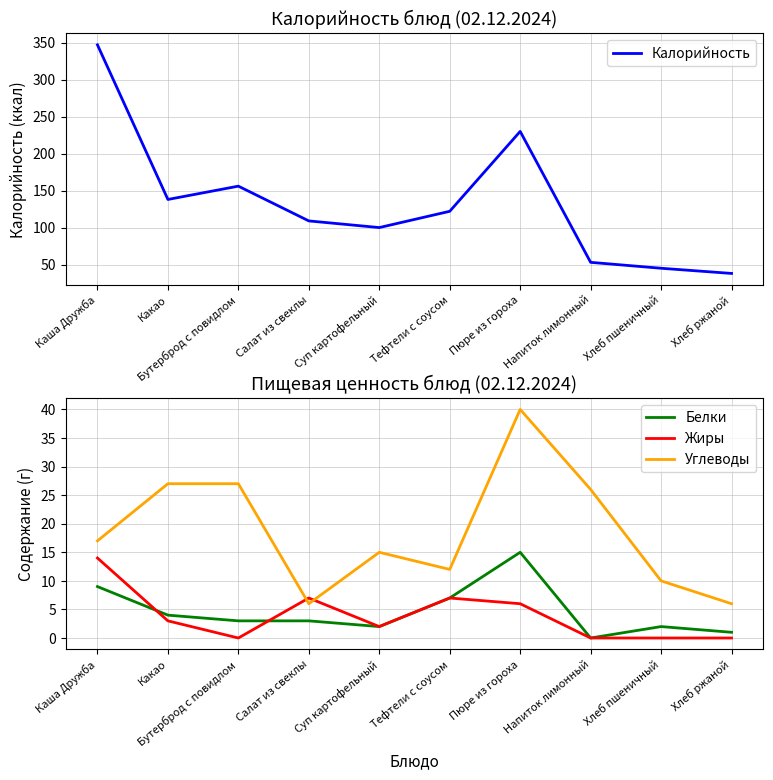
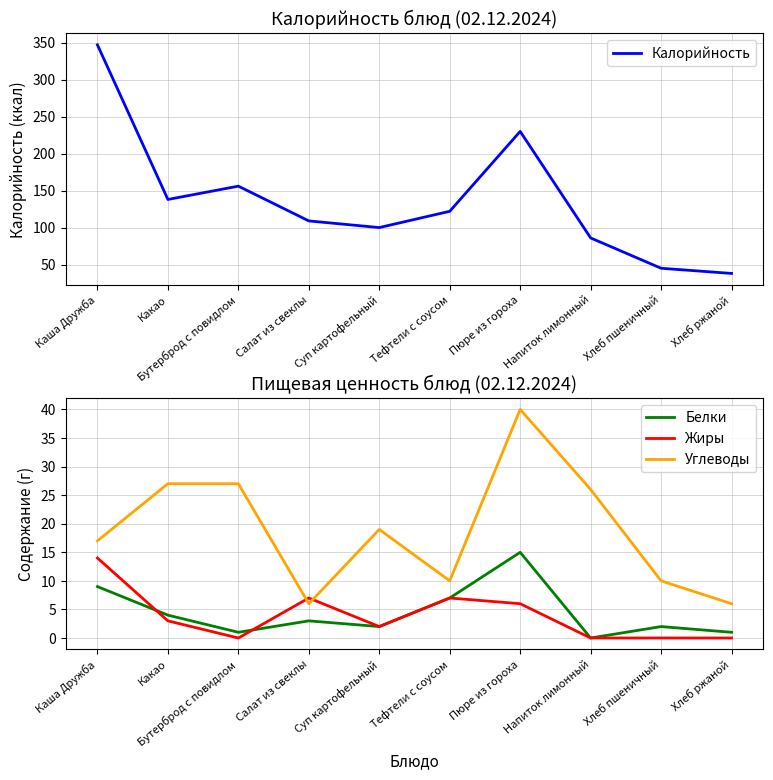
Калорийность блюд (02.12.2024), Напиток лимонный: 50 -> 90
Пищевая ценность блюд (02.12.2024), Белки, Бутерброд с повидлом: 3 -> 1
Пищевая ценность блюд (02.12.2024), Углеводы, Суп картофельный: 15 -> 19
Пищевая ценность блюд (02.12.2024), Углеводы, Тефтели с соусом: 12 -> 10
